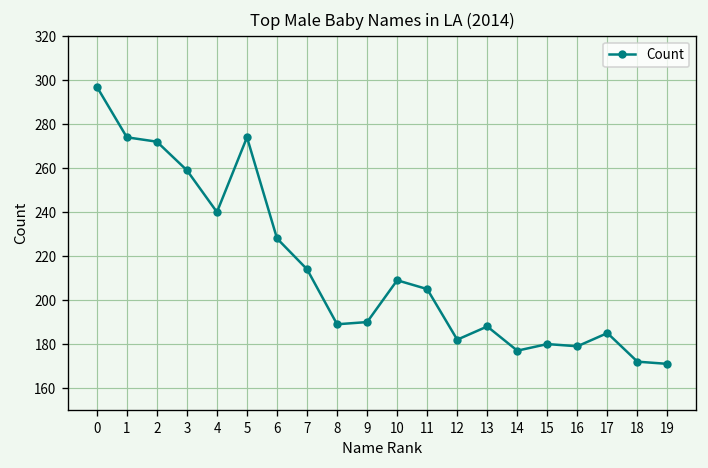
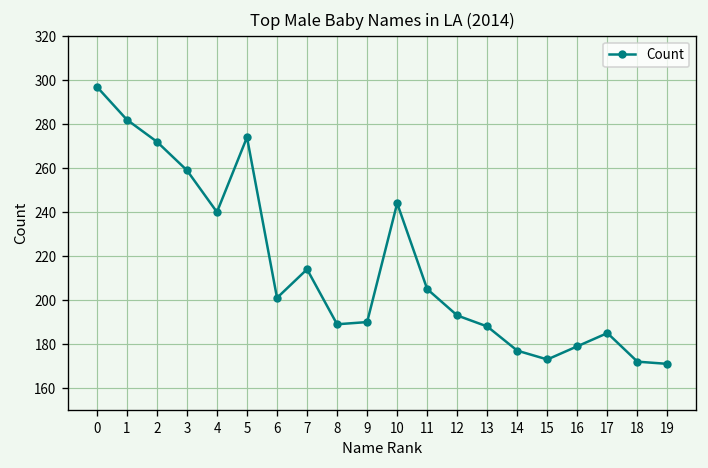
1: 274 -> 282
6: 228 -> 201
10: 209 -> 244
12: 182 -> 193
15: 180 -> 173
